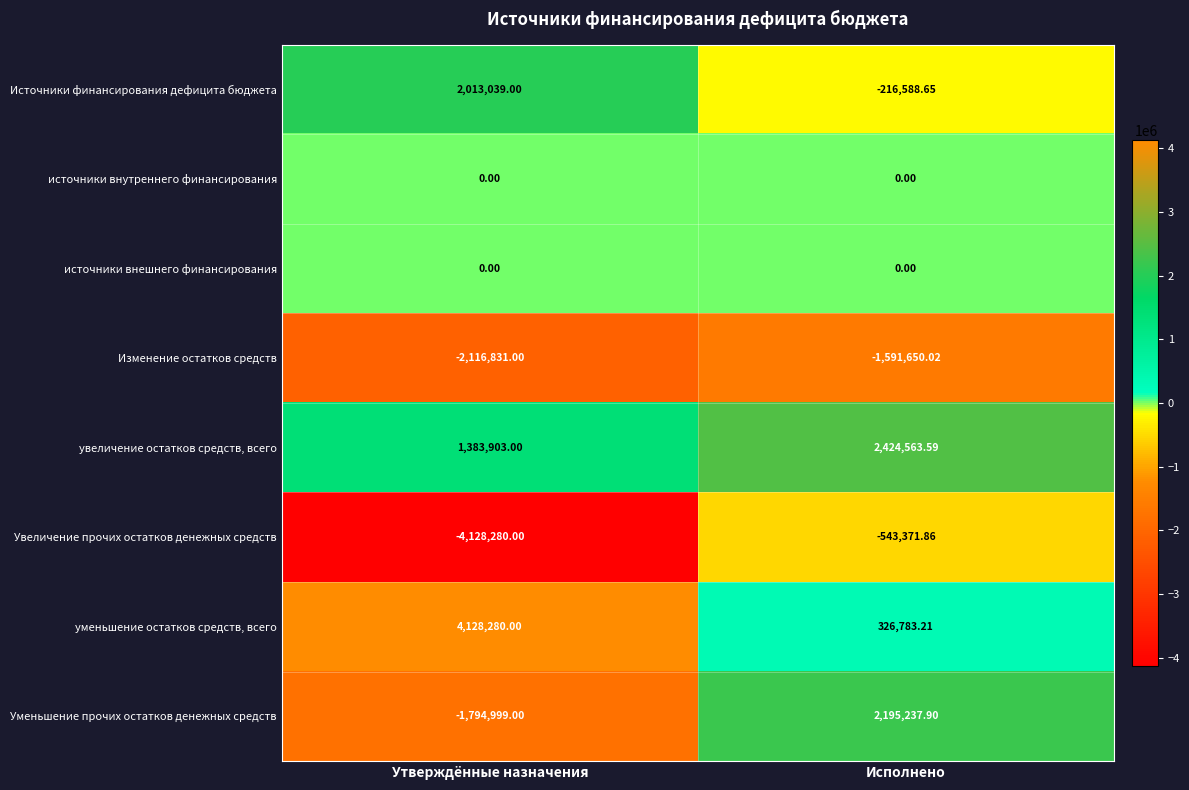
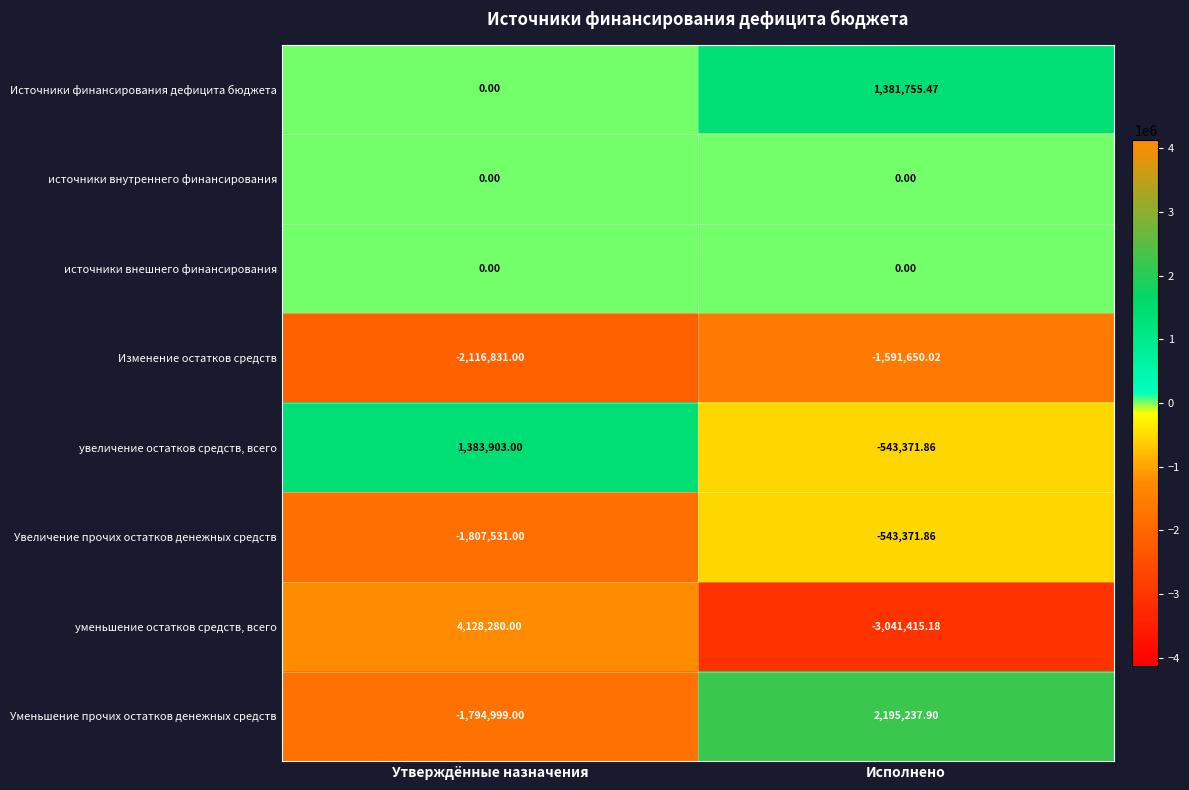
Источники финансирования дефицита бюджета, Утверждённые назначения: 2,013,039.00 -> 0.00
Источники финансирования дефицита бюджета, Исполнено: -216,588.65 -> 1,381,755.47
увеличение остатков средств, всего, Исполнено: 2,424,563.59 -> -543,371.86
Увеличение прочих остатков денежных средств, Утверждённые назначения: -4,128,280.00 -> -1,807,531.00
уменьшение остатков средств, всего, Исполнено: 326,783.21 -> -3,041,415.18
